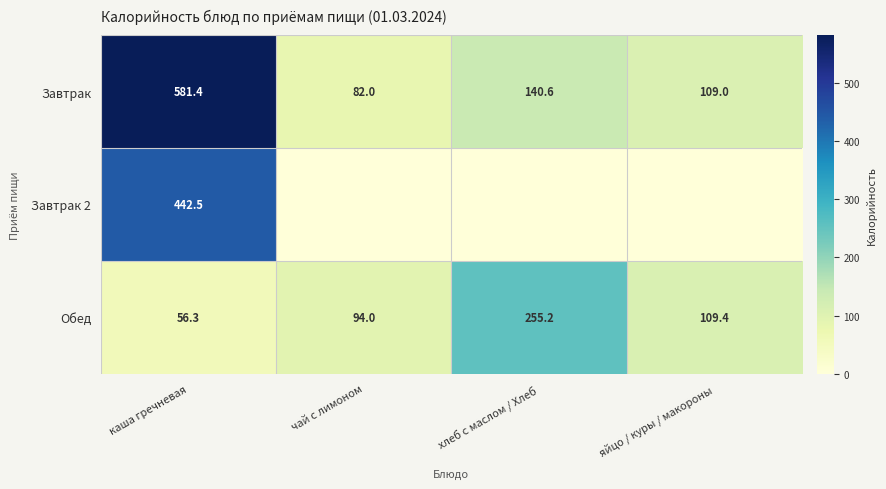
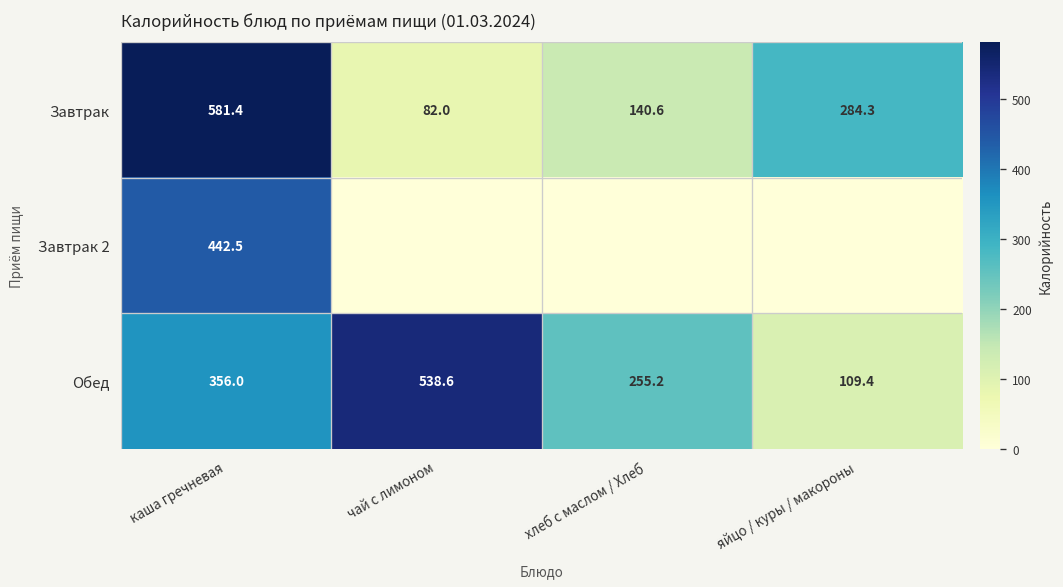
Завтрак, яйцо / куры / макороны: 109.0 -> 284.3
Обед, каша гречневая: 56.3 -> 356.0
Обед, чай с лимоном: 94.0 -> 538.6
